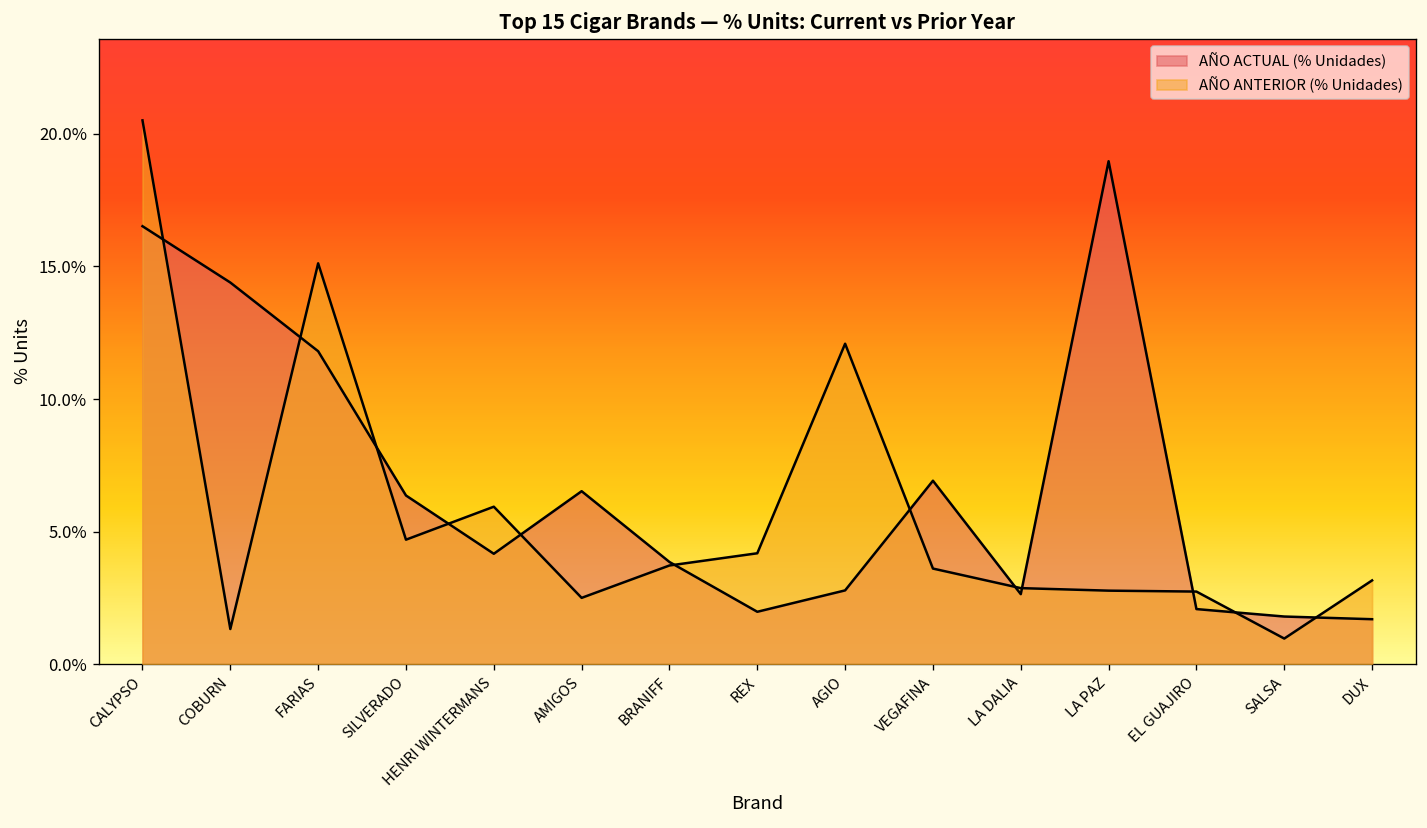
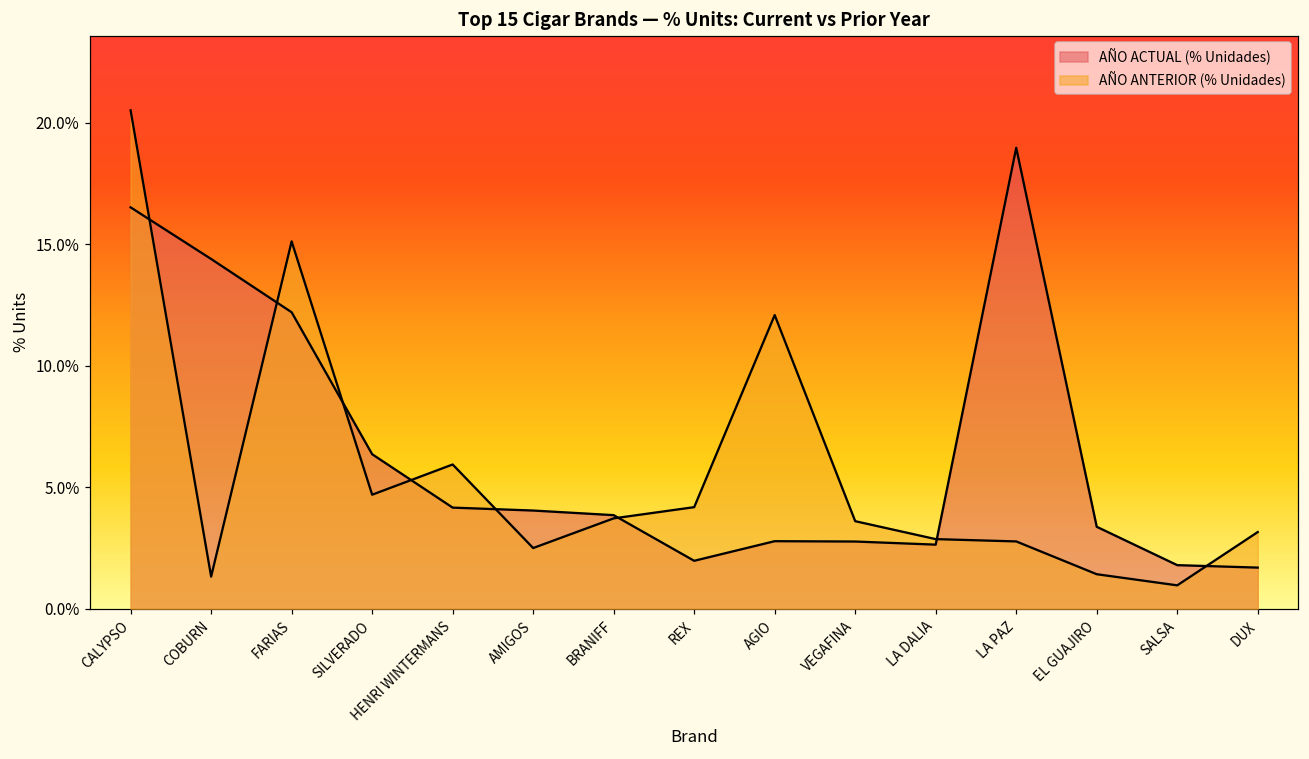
AÑO ACTUAL (% Unidades), FARIAS: 11.8% -> 12.2%
AÑO ACTUAL (% Unidades), AMIGOS: 6.5% -> 4.0%
AÑO ACTUAL (% Unidades), VEGAFINA: 6.9% -> 2.8%
AÑO ACTUAL (% Unidades), EL GUAJIRO: 2.1% -> 3.4%
AÑO ANTERIOR (% Unidades), EL GUAJIRO: 2.7% -> 1.4%
